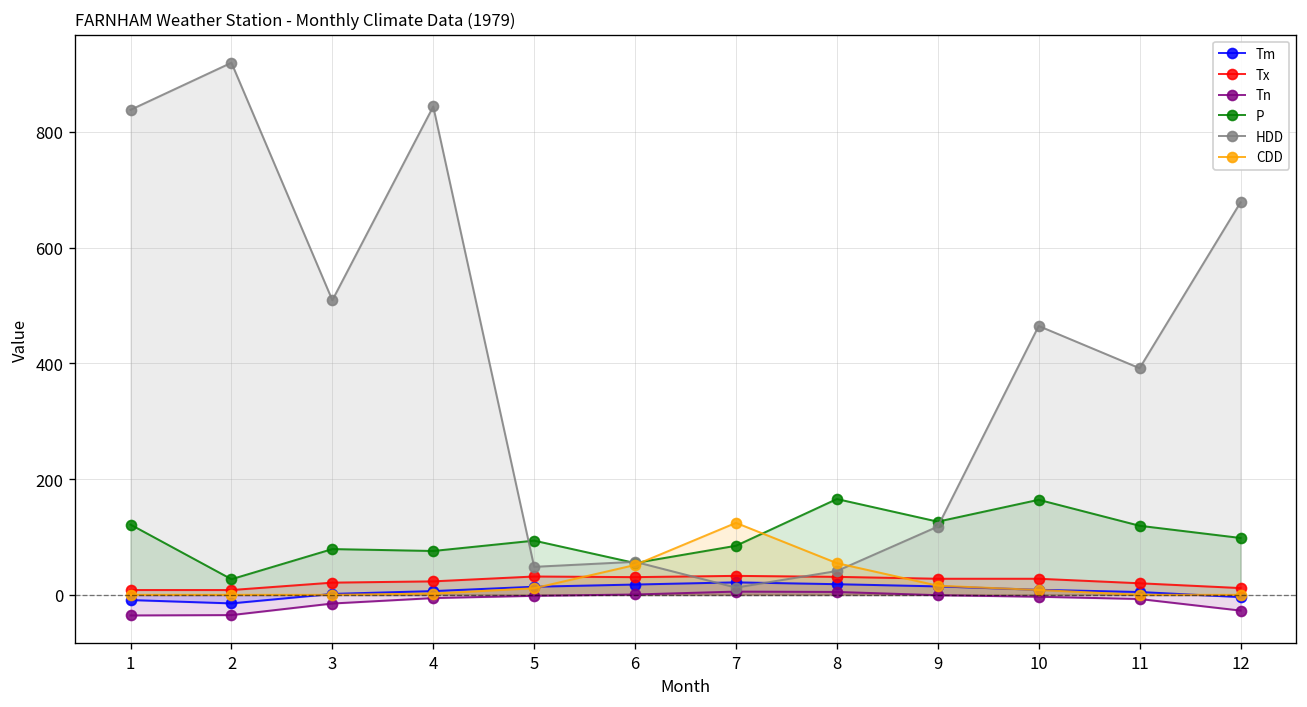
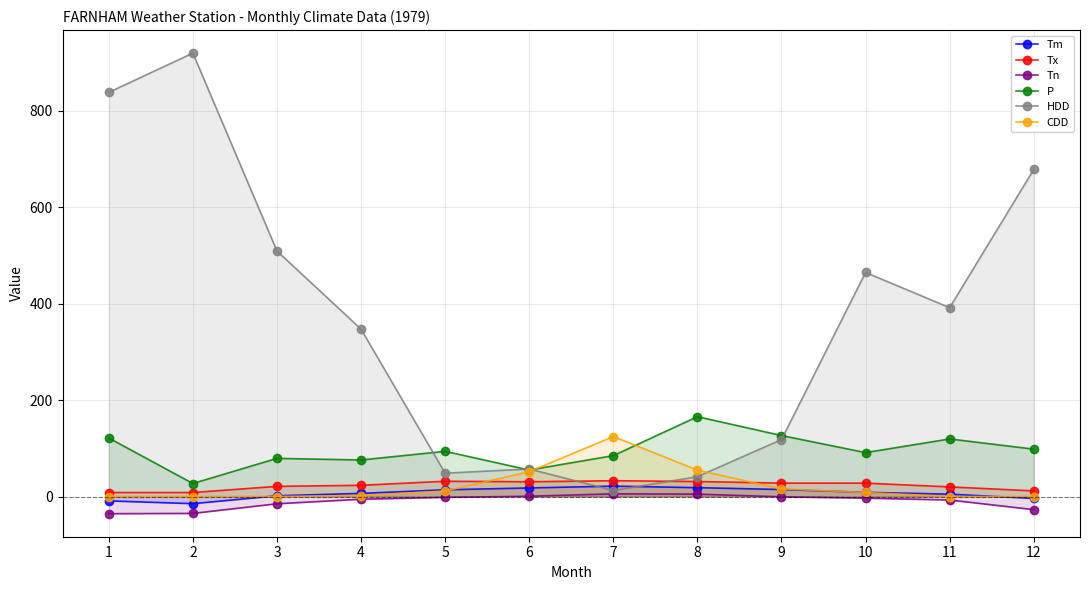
HDD, 4: 840 -> 350
P, 10: 160 -> 90
